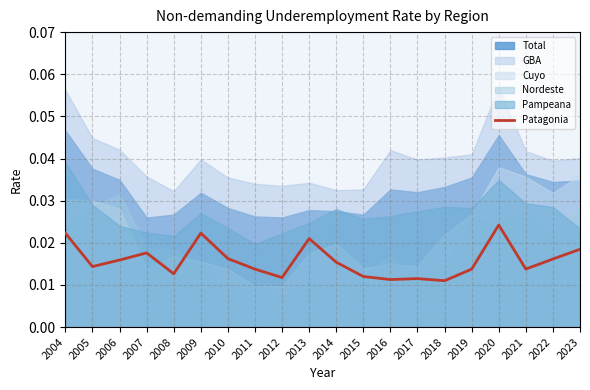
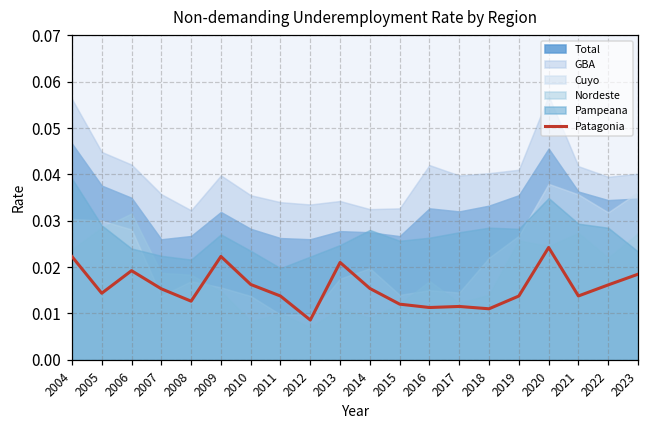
Patagonia, 2006: 0.016 -> 0.019
Patagonia, 2007: 0.018 -> 0.015
Patagonia, 2012: 0.012 -> 0.009
